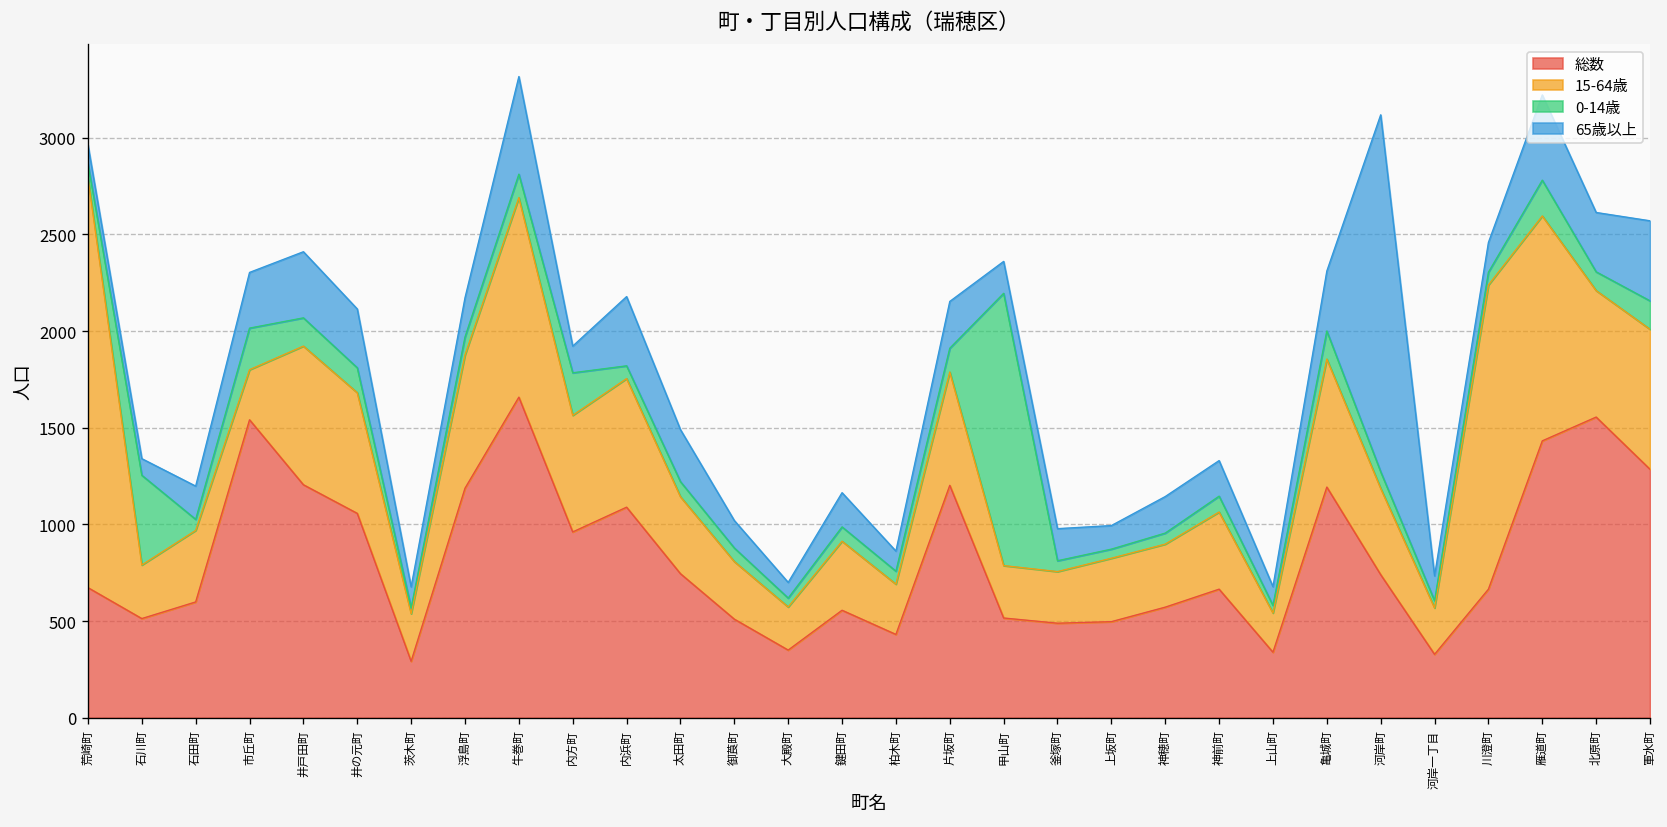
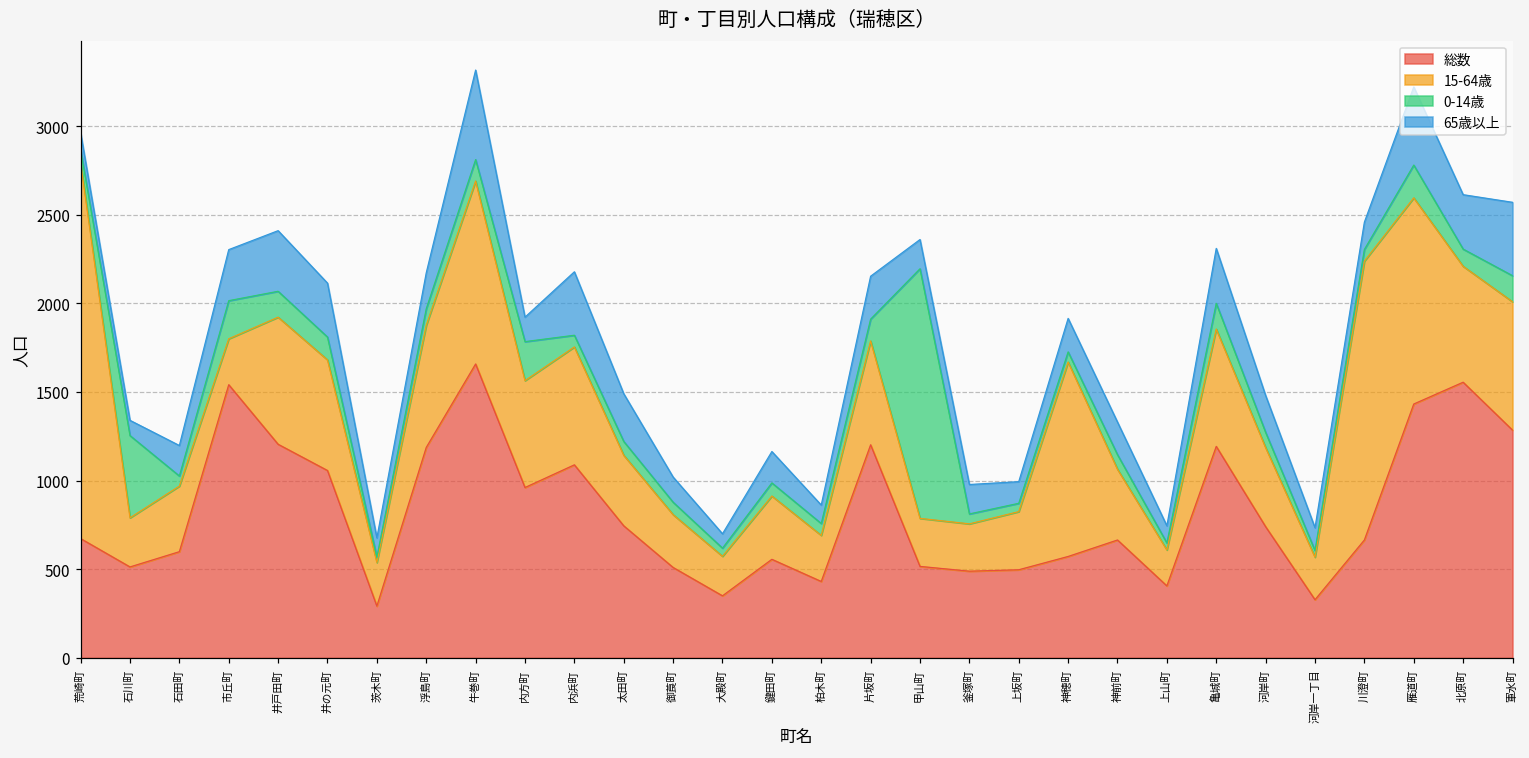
15-64歳, 神穂町: 330 -> 1100
総数, 上山町: 340 -> 410
65歳以上, 河岸町: 1850 -> 210
